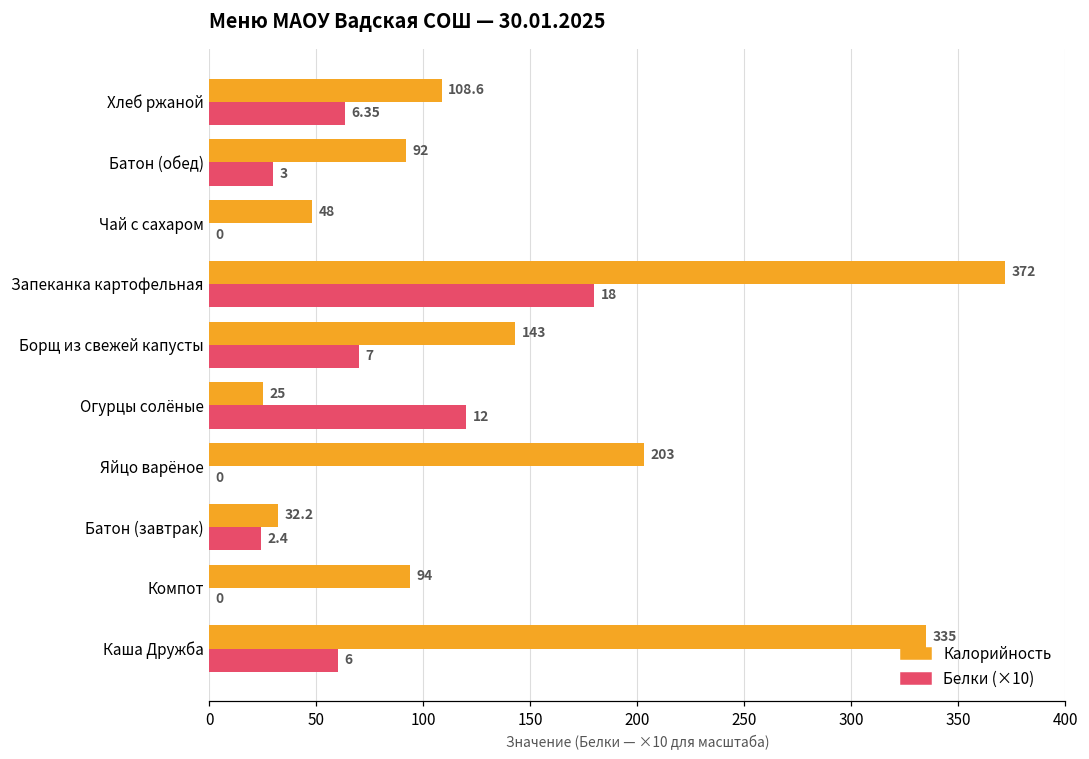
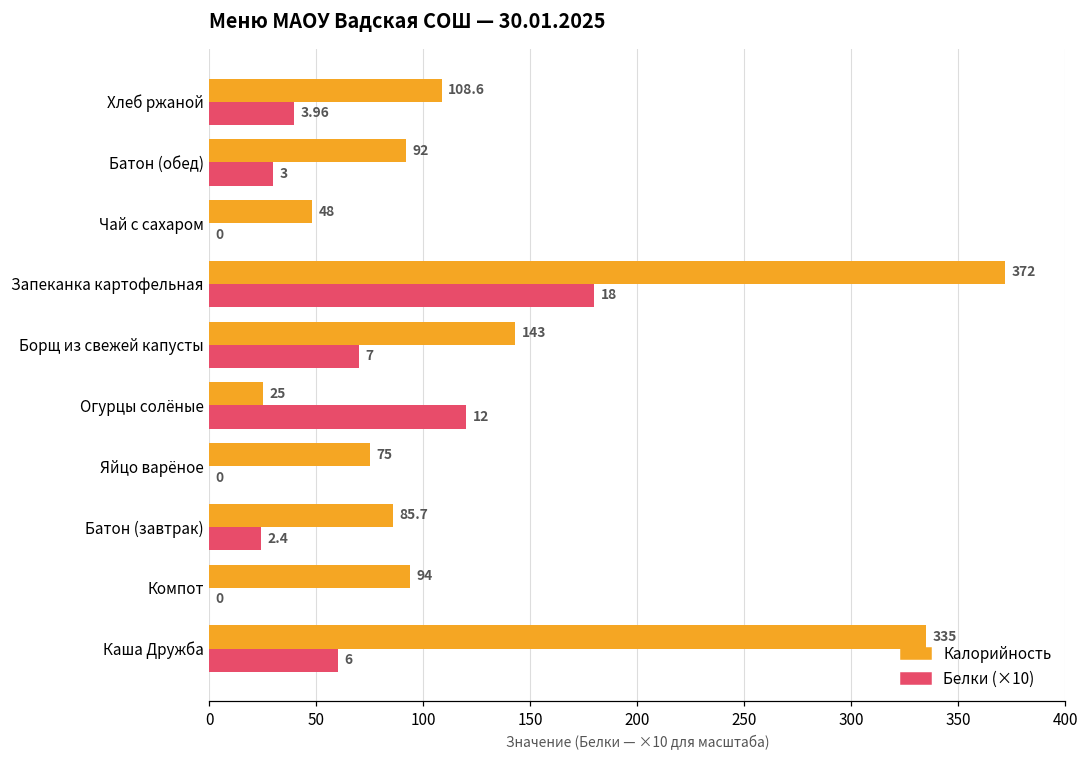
Белки (×10), Хлеб ржаной: 6.35 -> 3.96
Калорийность, Яйцо варёное: 203 -> 75
Калорийность, Батон (завтрак): 32.2 -> 85.7
